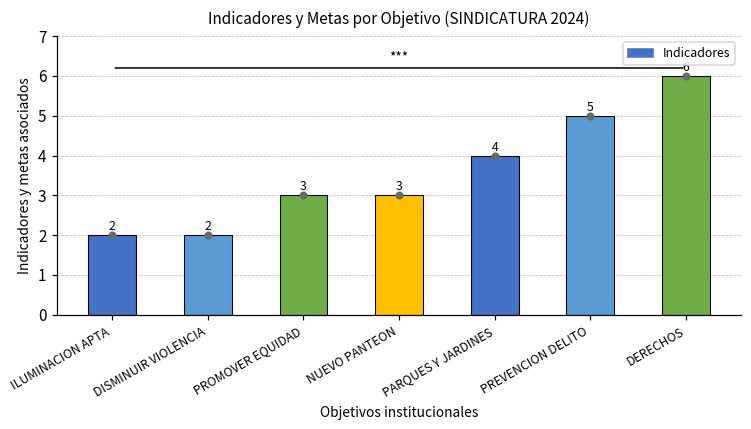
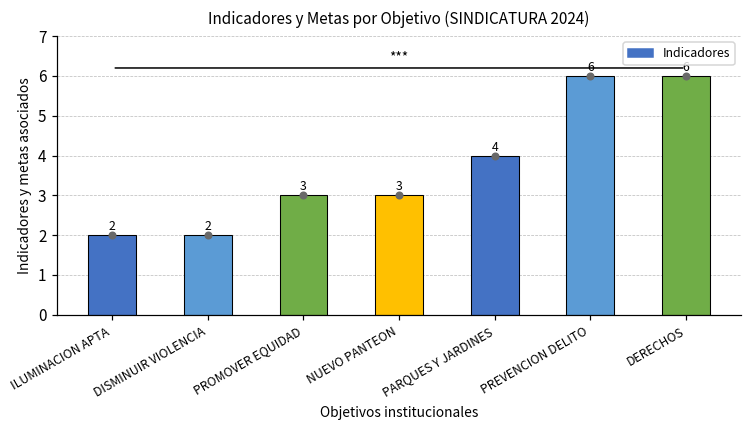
PREVENCION DELITO: 5 -> 6
